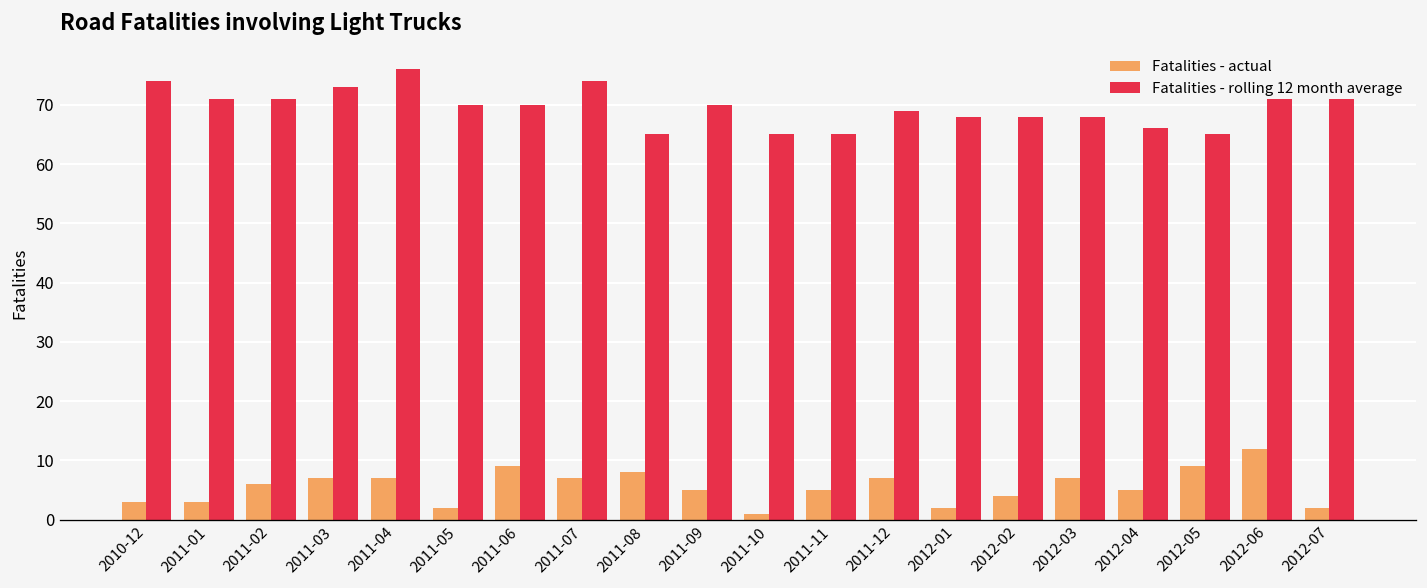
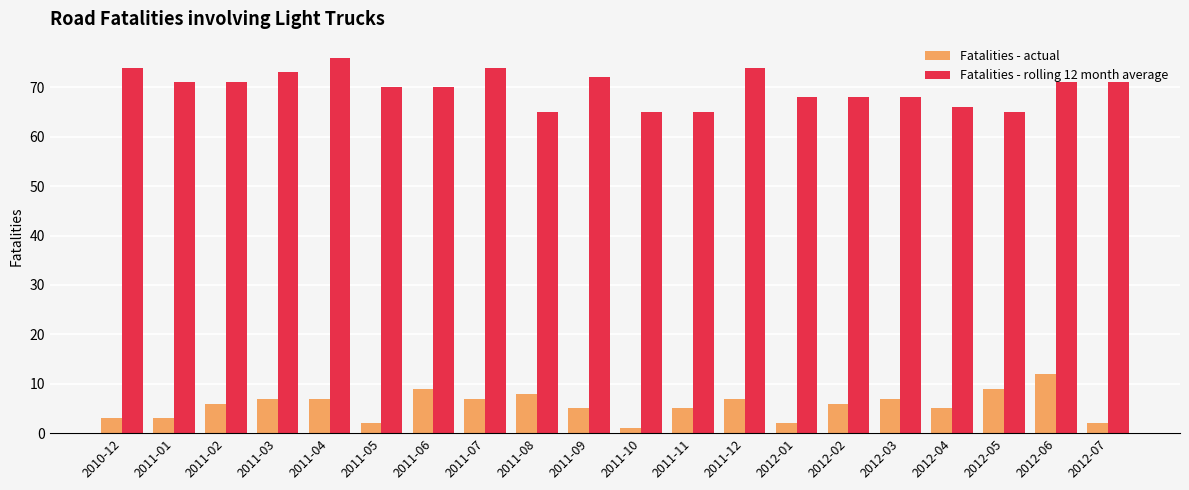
Fatalities - rolling 12 month average, 2011-09: 70 -> 72
Fatalities - rolling 12 month average, 2011-12: 69 -> 74
Fatalities - actual, 2012-02: 4 -> 6
